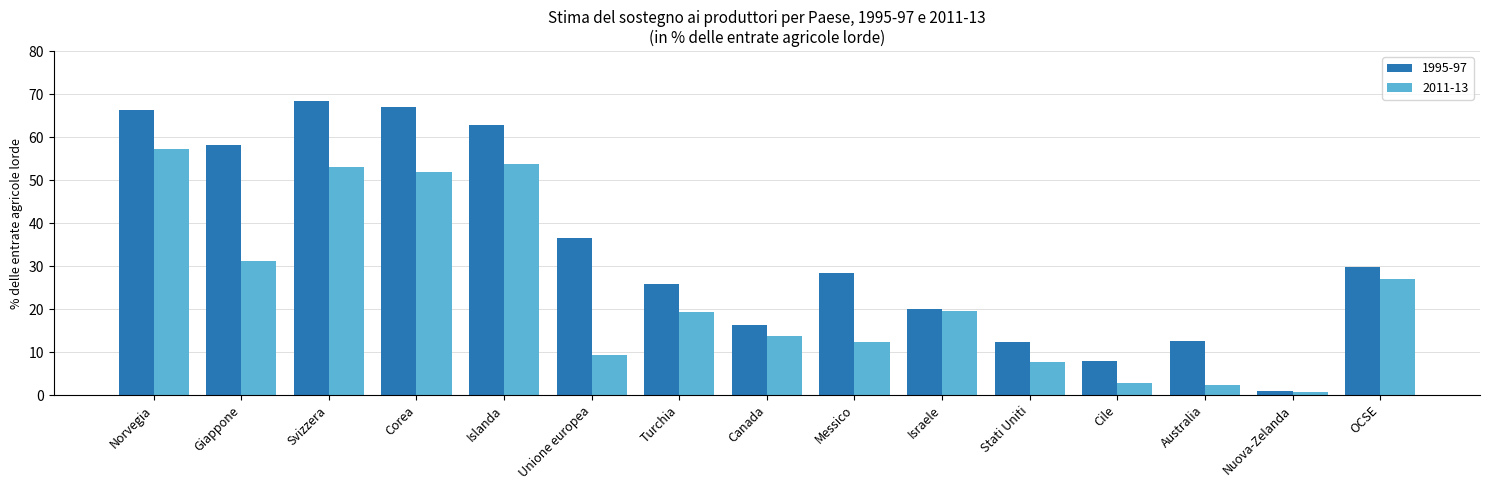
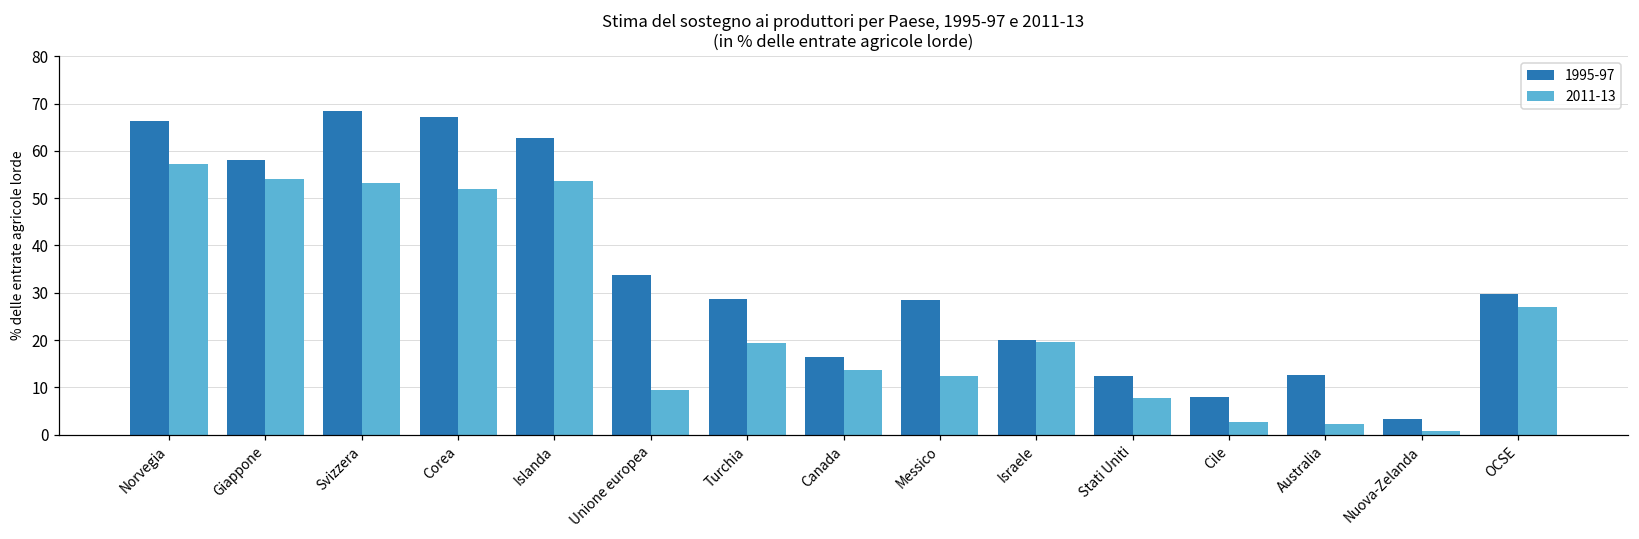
2011-13, Giappone: 31 -> 54
1995-97, Unione europea: 37 -> 34
1995-97, Turchia: 26 -> 29
1995-97, Nuova-Zelanda: 1 -> 3
